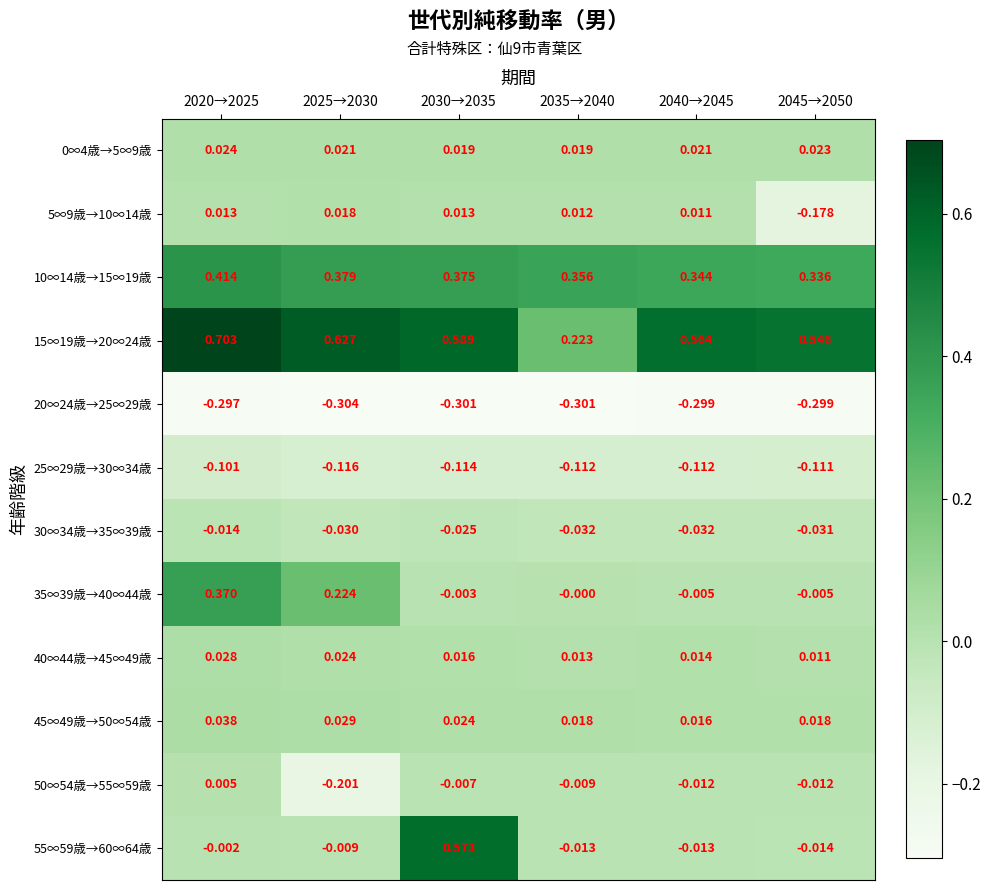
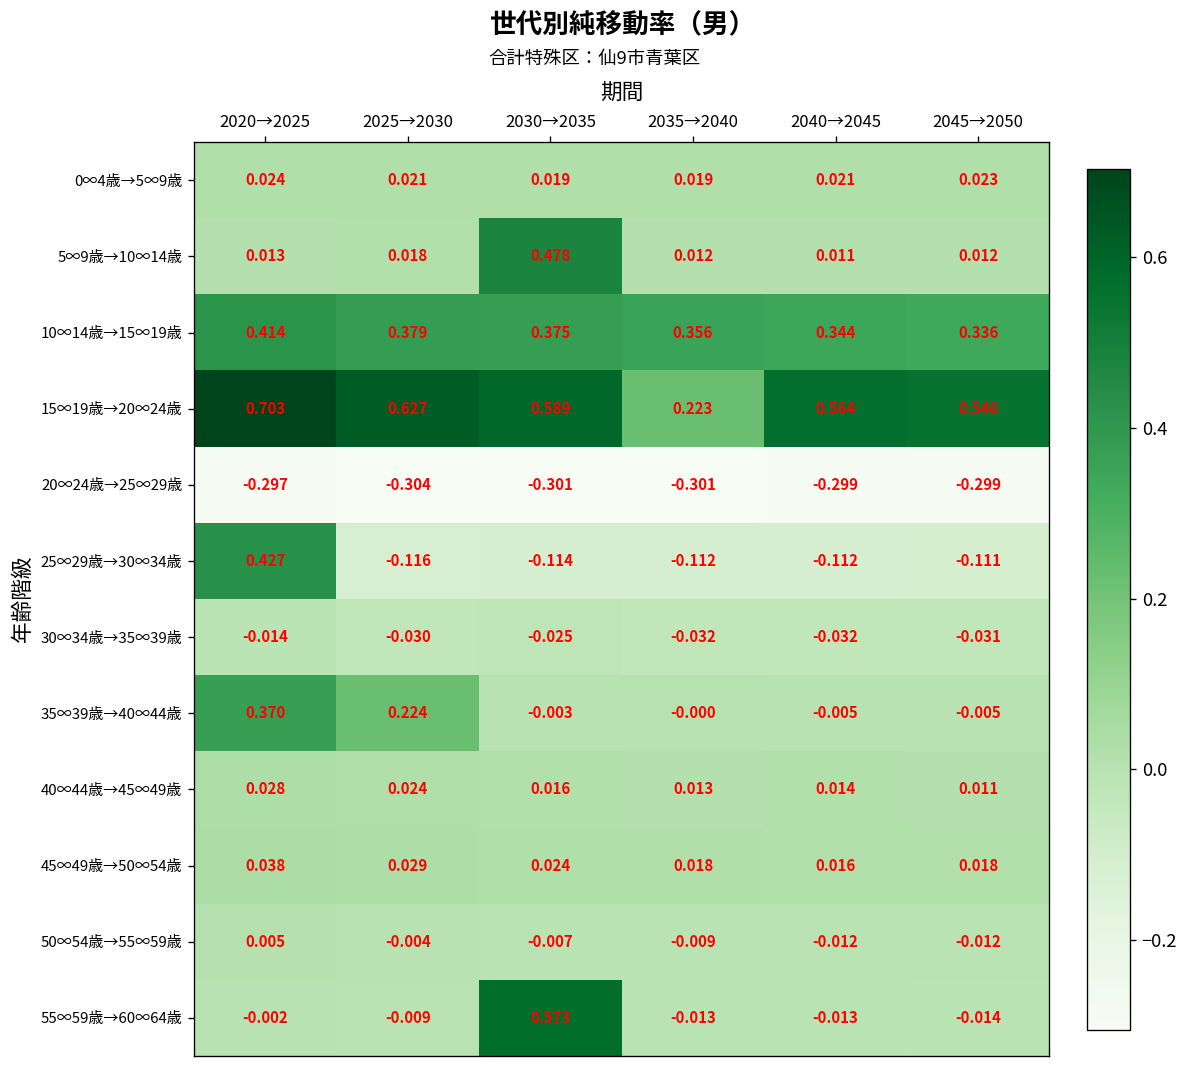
5∞9歳→10∞14歳, 2030→2035: 0.013 -> 0.478
5∞9歳→10∞14歳, 2045→2050: -0.178 -> 0.012
25∞29歳→30∞34歳, 2020→2025: -0.101 -> 0.427
50∞54歳→55∞59歳, 2025→2030: -0.201 -> -0.004
